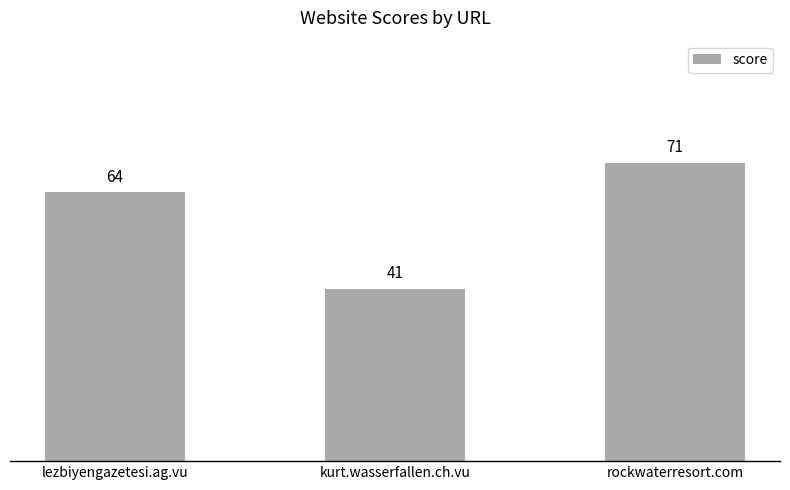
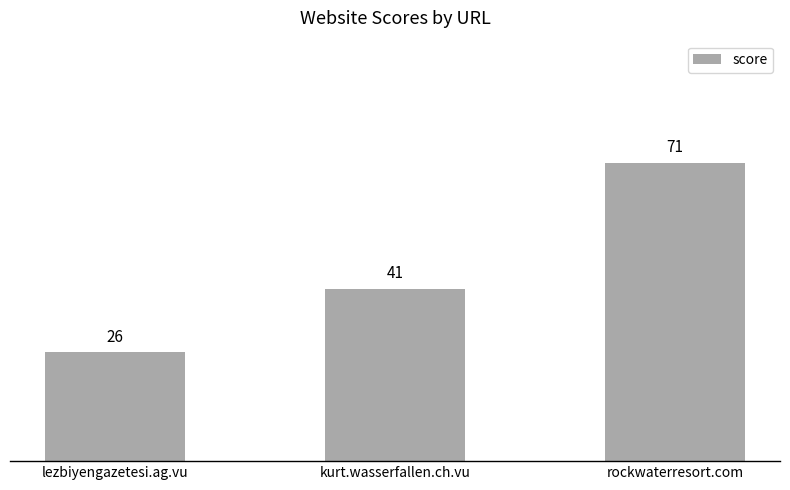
lezbiyengazetesi.ag.vu: 64 -> 26
